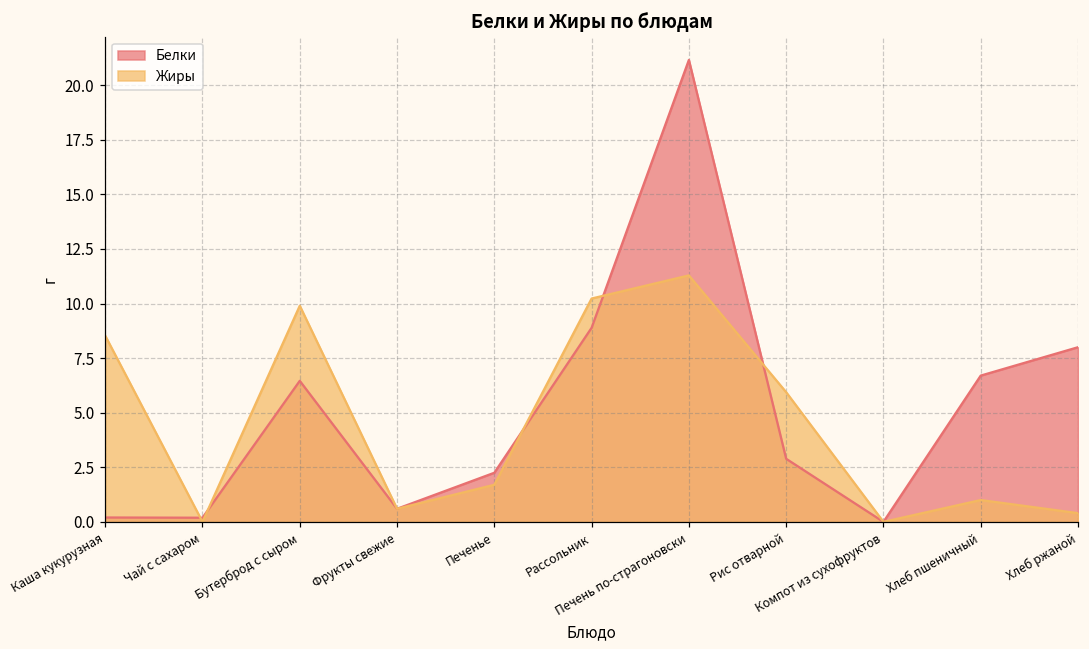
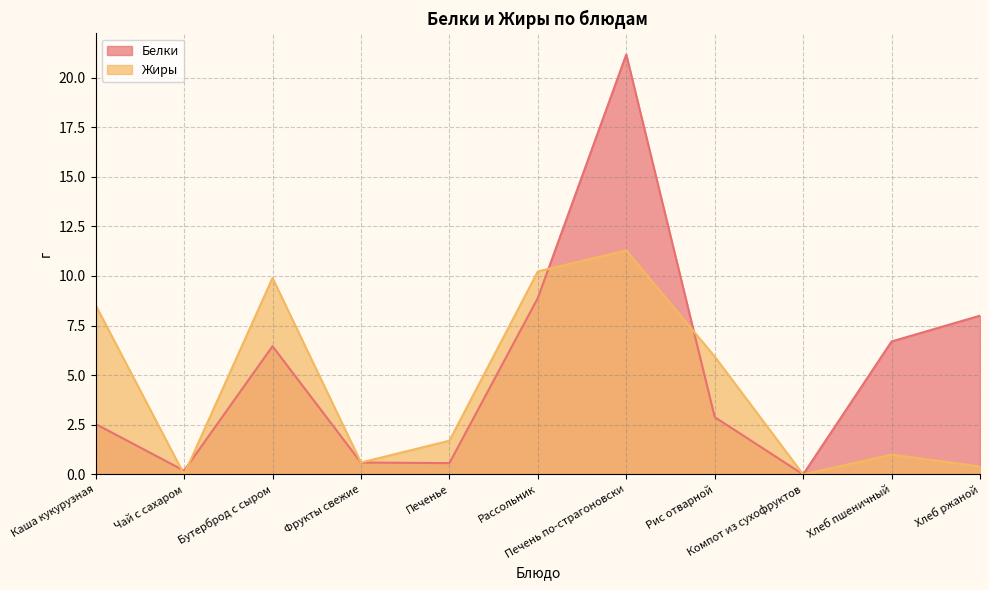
Белки, Каша кукурузная: 0.2 -> 2.5
Белки, Печенье: 2.3 -> 0.6
